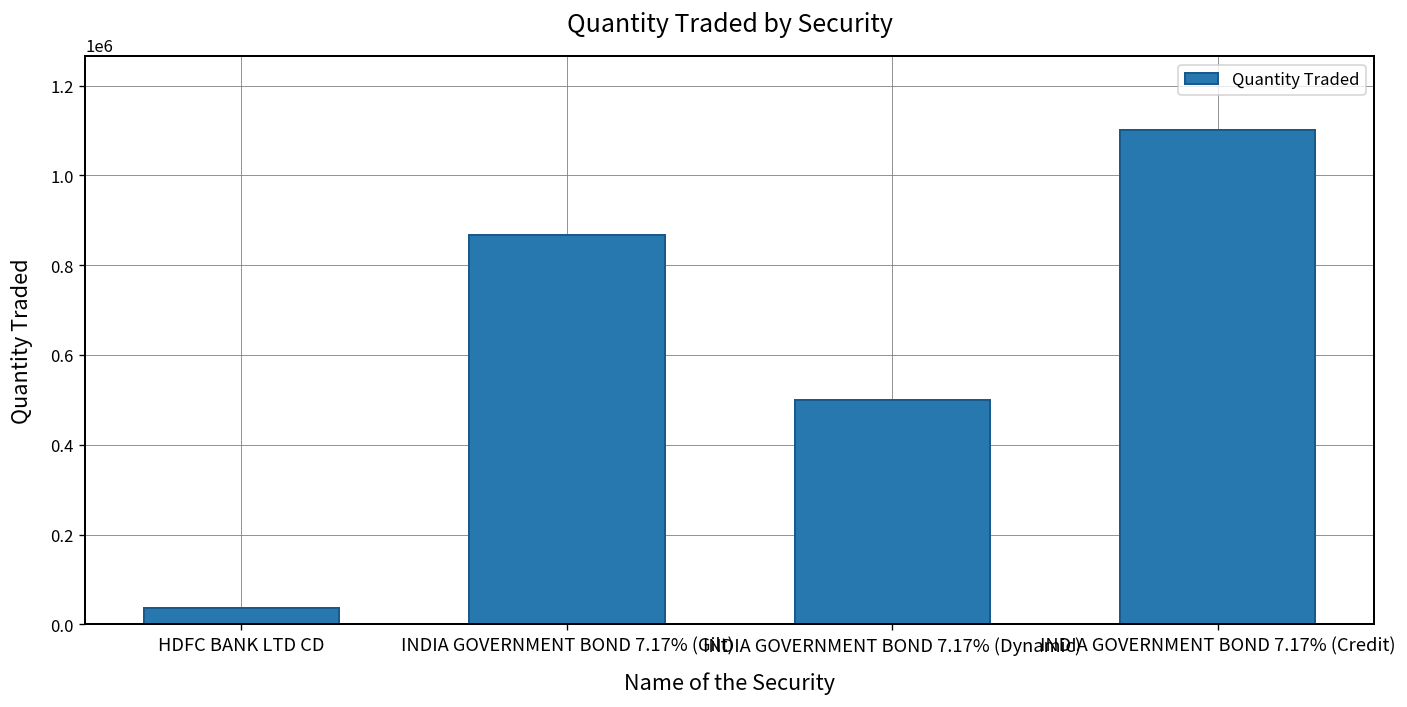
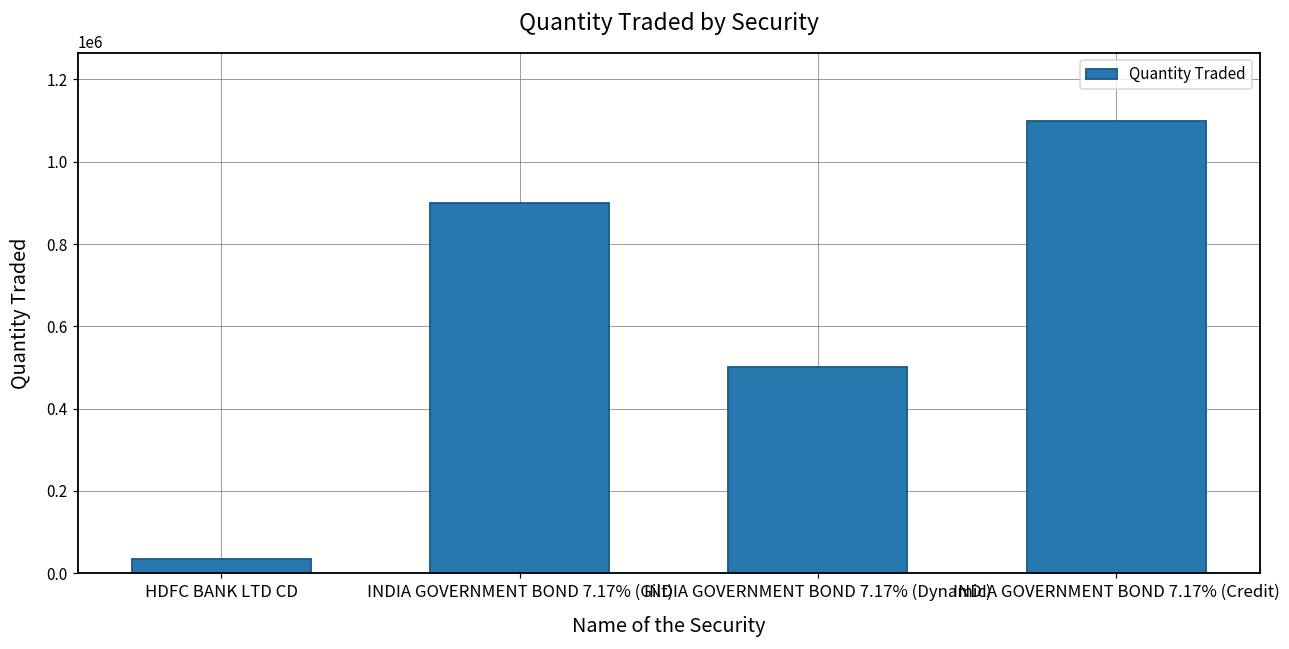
INDIA GOVERNMENT BOND 7.17% (Gilt): 870000 -> 900000
